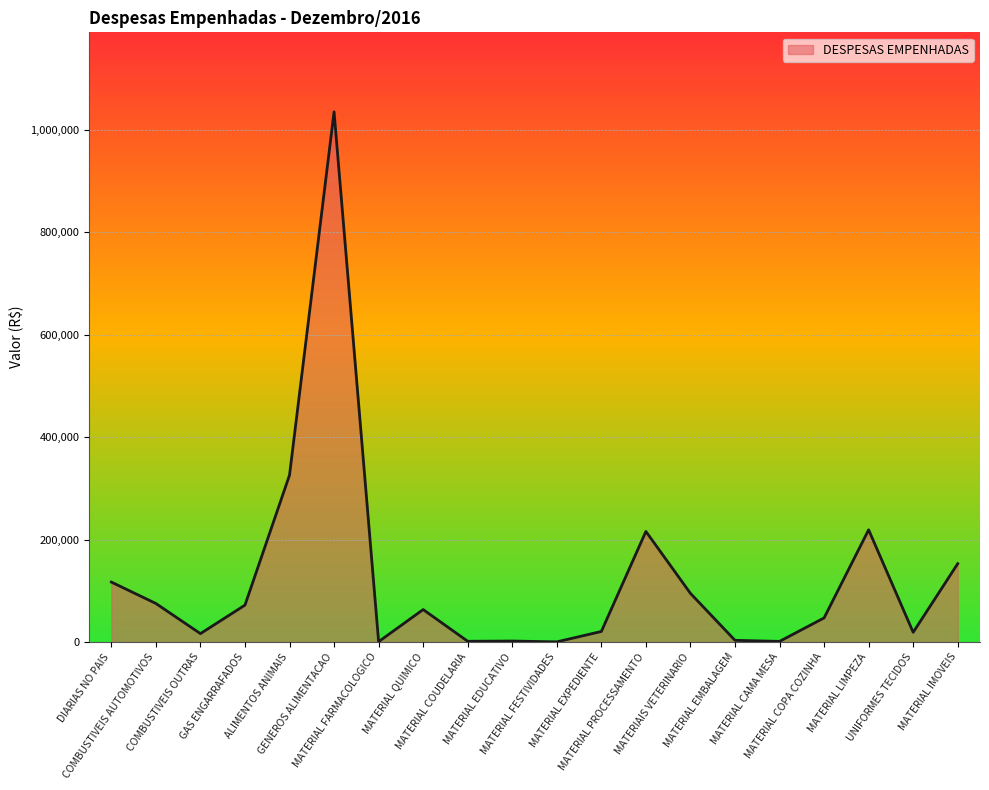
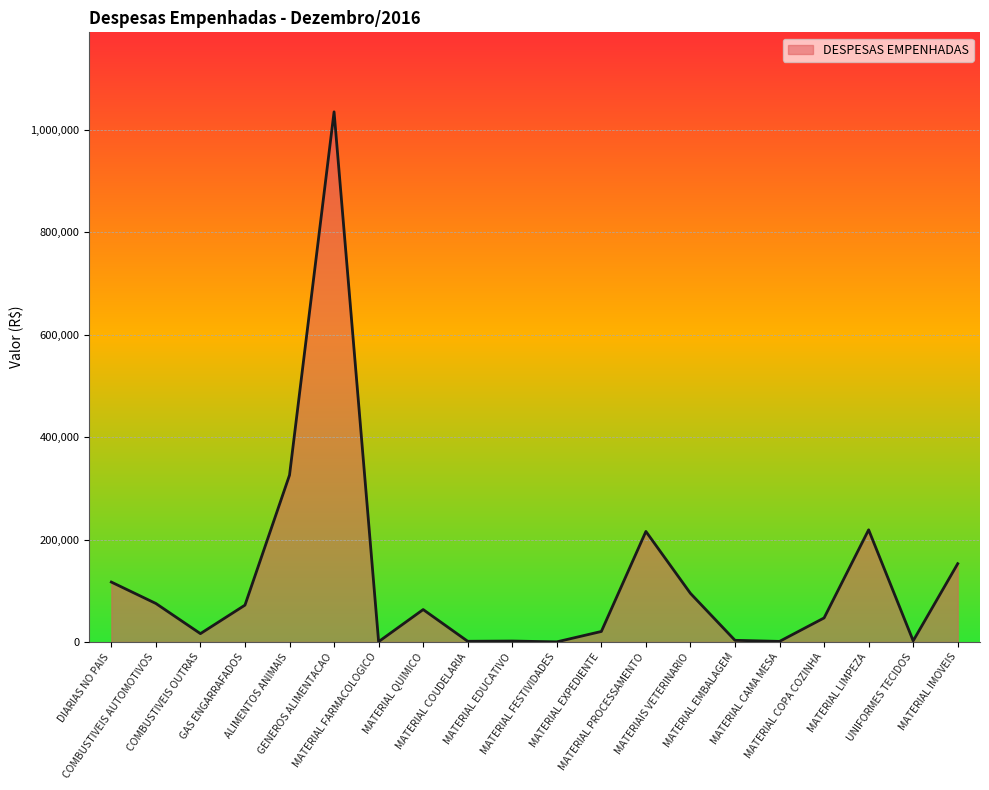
UNIFORMES TECIDOS: 20,000 -> 0
